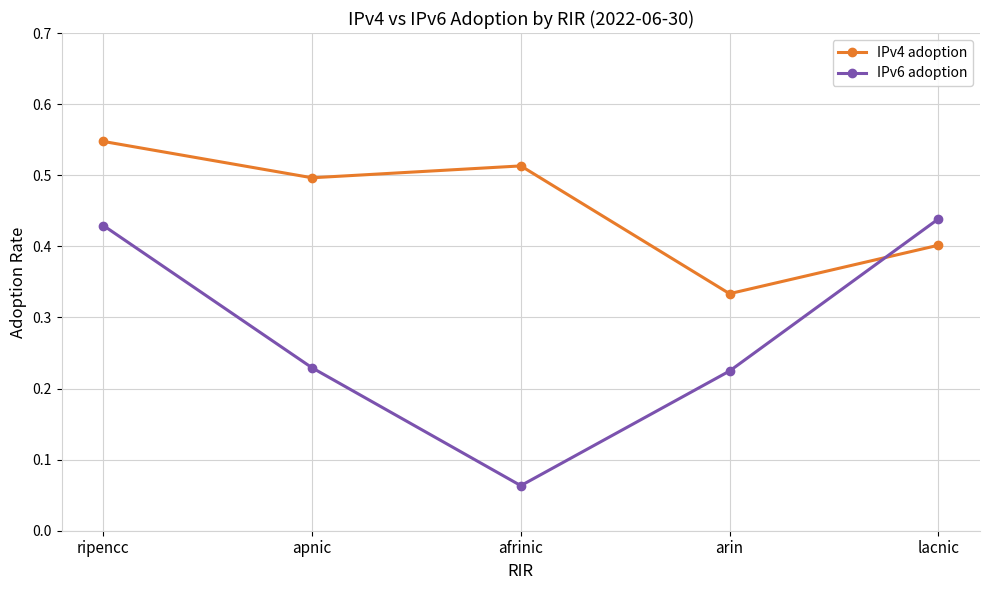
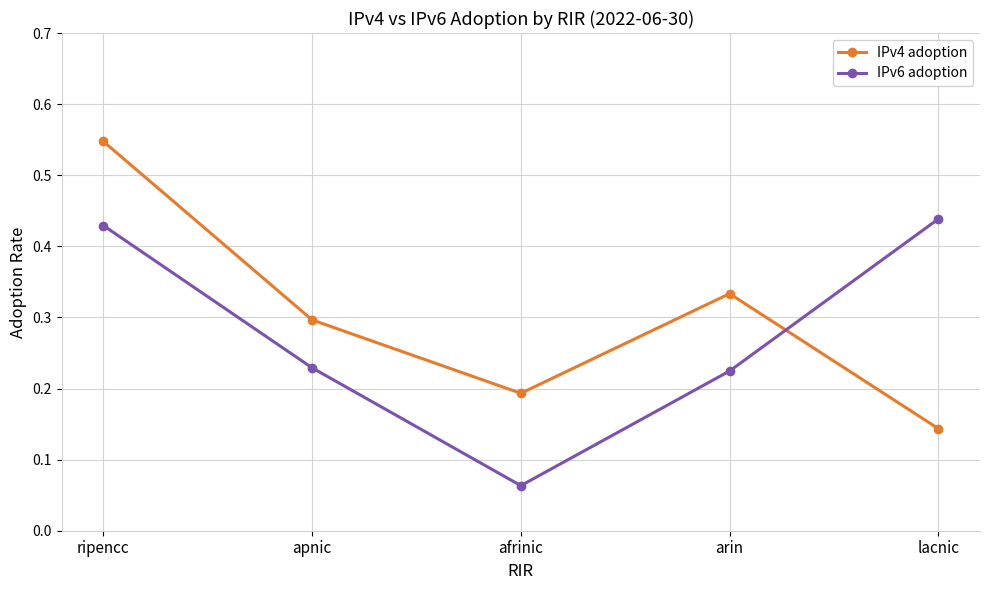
IPv4 adoption, apnic: 0.50 -> 0.30
IPv4 adoption, afrinic: 0.51 -> 0.19
IPv4 adoption, lacnic: 0.40 -> 0.14
